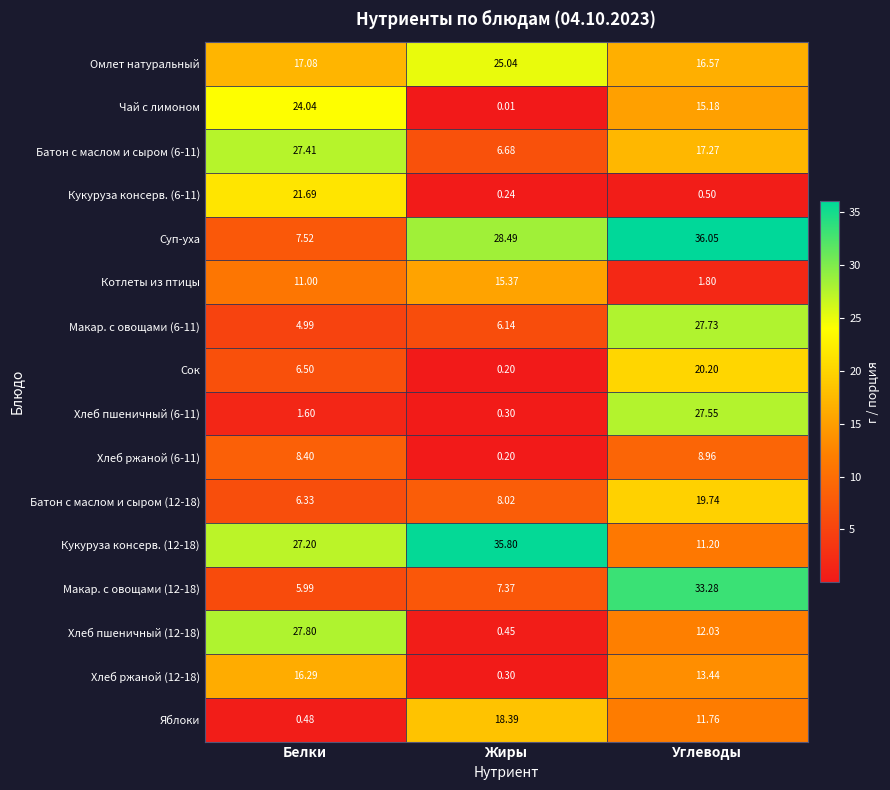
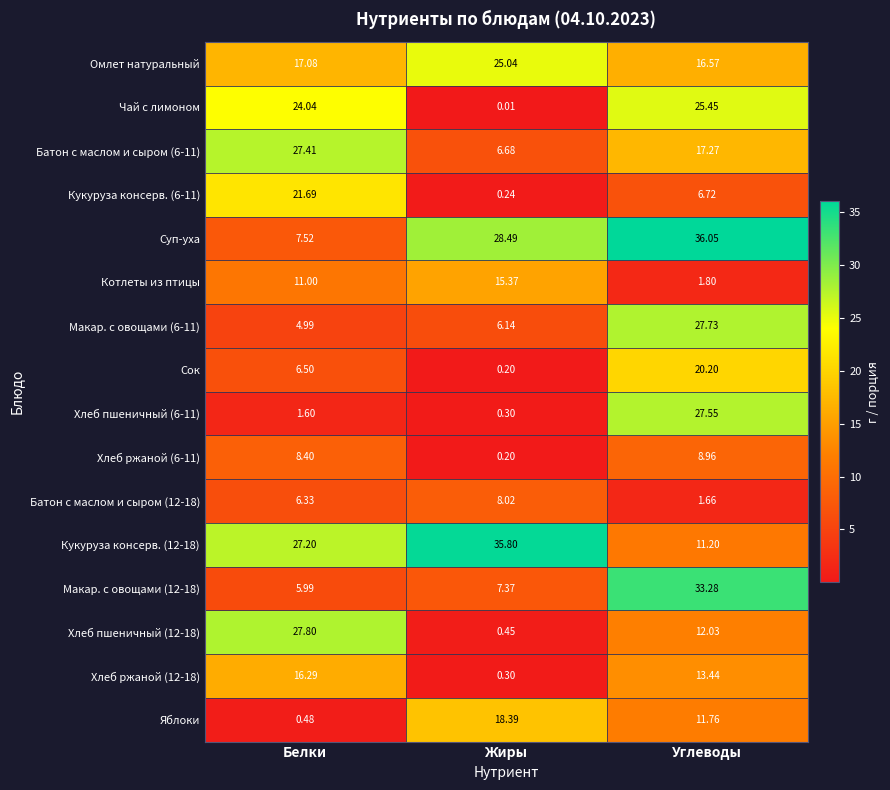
Чай с лимоном, Углеводы: 15.18 -> 25.45
Кукуруза консерв. (6-11), Углеводы: 0.50 -> 6.72
Батон с маслом и сыром (12-18), Углеводы: 19.74 -> 1.66
